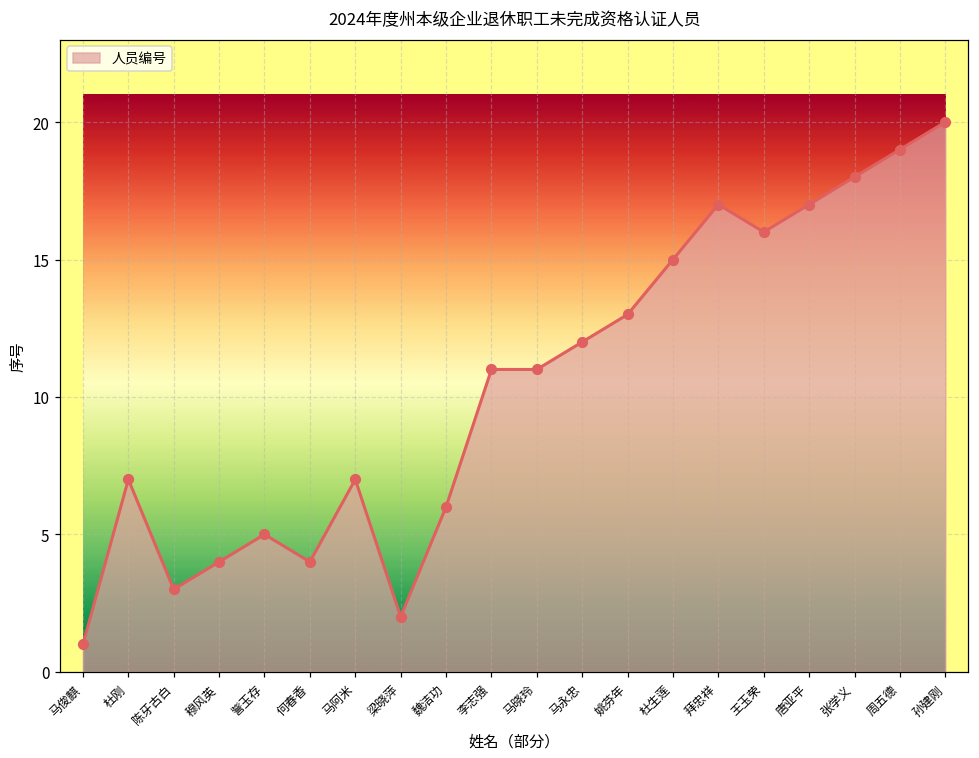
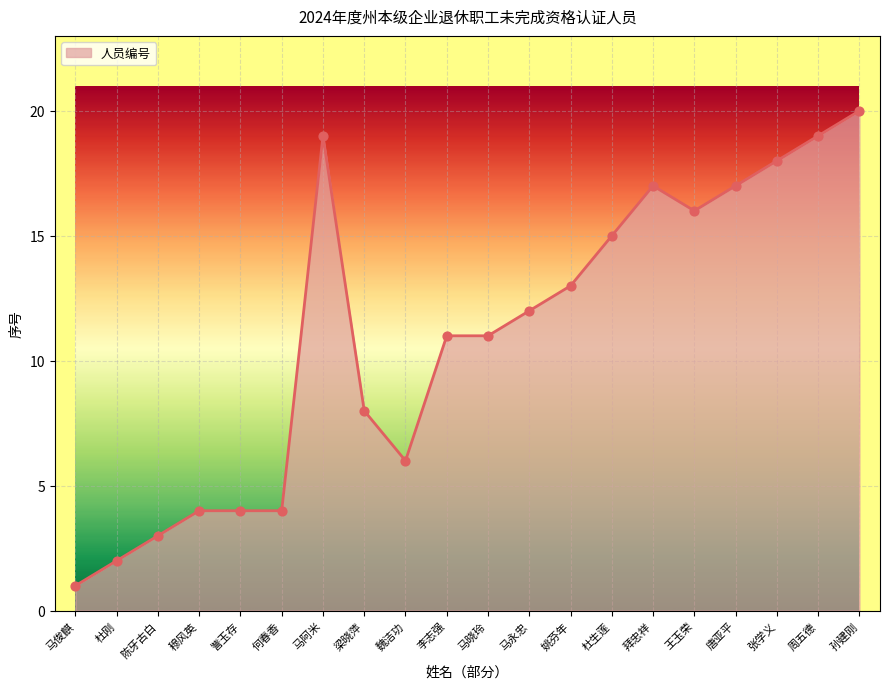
杜刚: 7 -> 2
訾玉存: 5 -> 4
马阿米: 7 -> 19
梁晓萍: 2 -> 8
